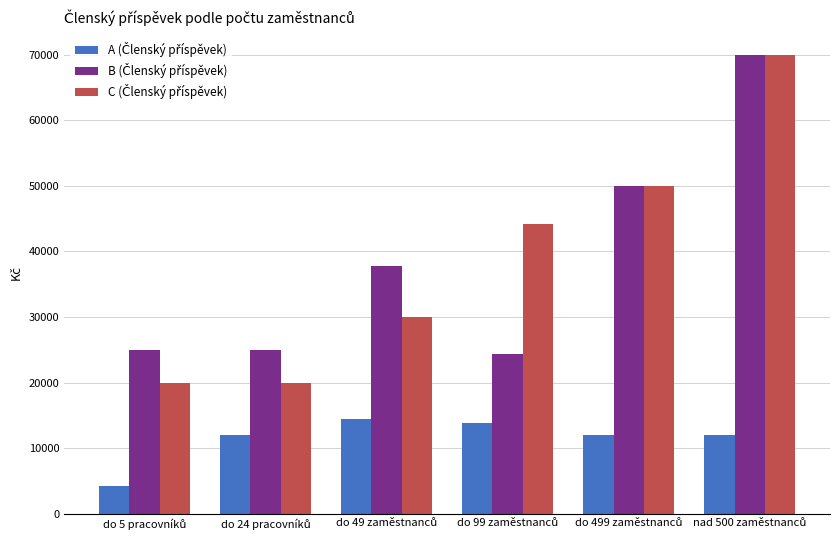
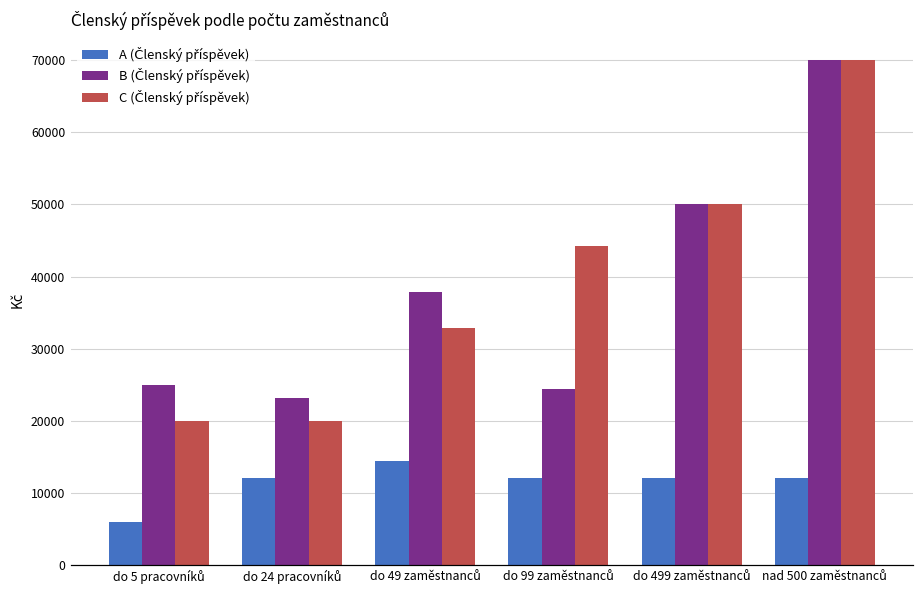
A (Členský příspěvek), do 5 pracovníků: 4000 -> 6000
B (Členský příspěvek), do 24 pracovníků: 25000 -> 23000
C (Členský příspěvek), do 49 zaměstnanců: 30000 -> 33000
A (Členský příspěvek), do 99 zaměstnanců: 14000 -> 12000
